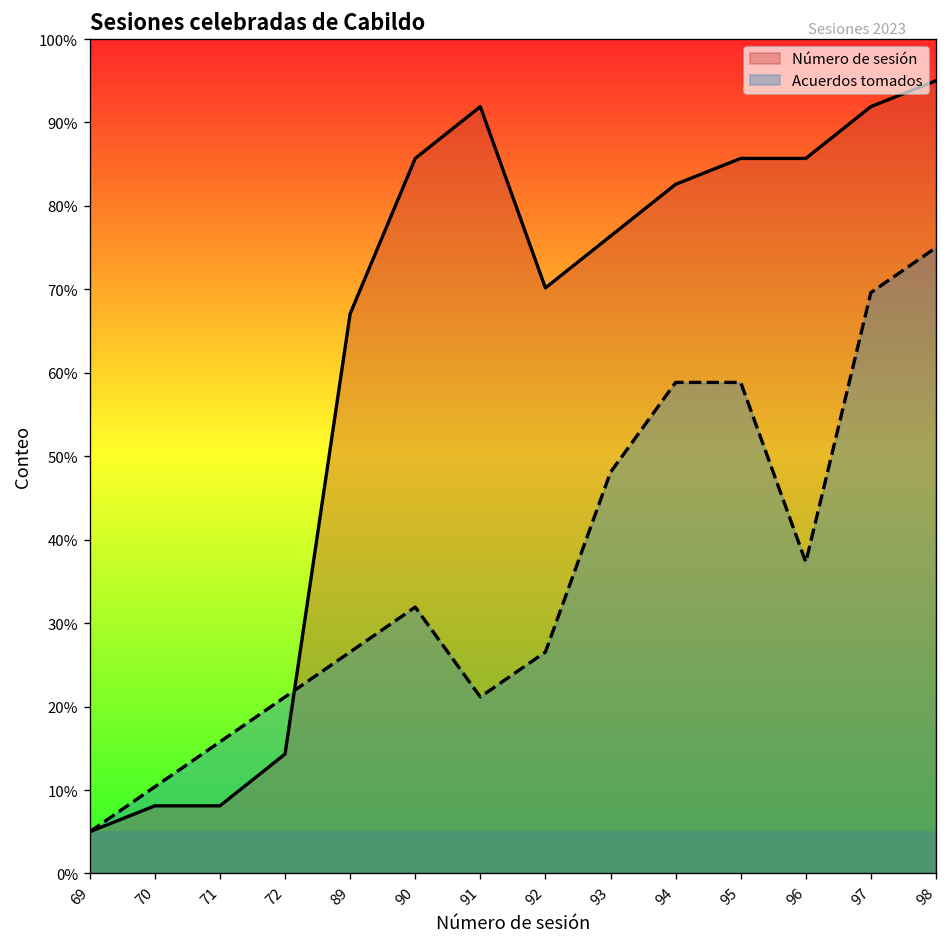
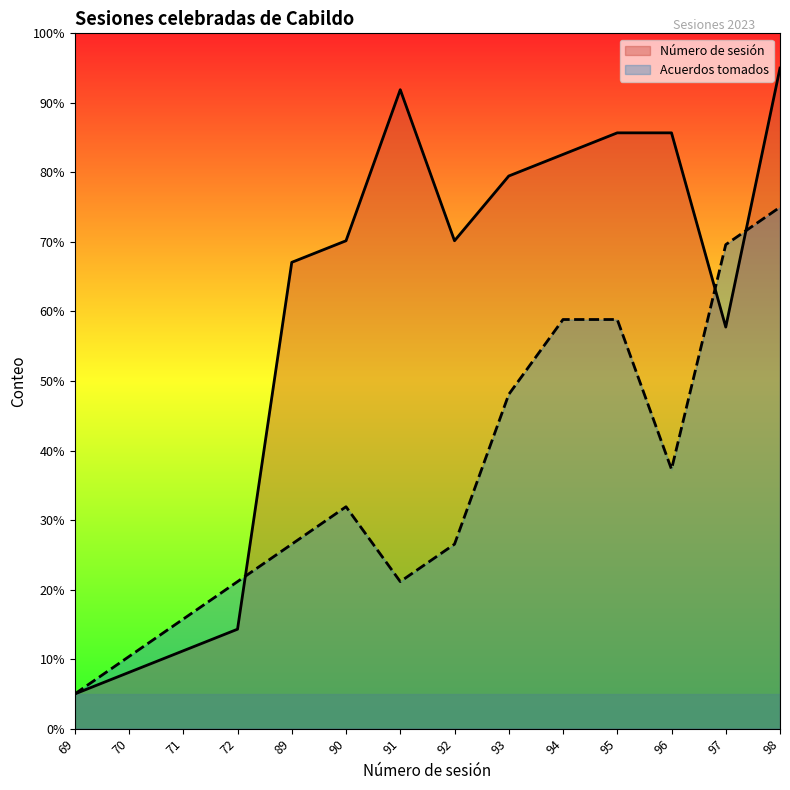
Número de sesión, 71: 8% -> 11%
Número de sesión, 90: 86% -> 70%
Número de sesión, 93: 76% -> 79%
Número de sesión, 97: 92% -> 58%
